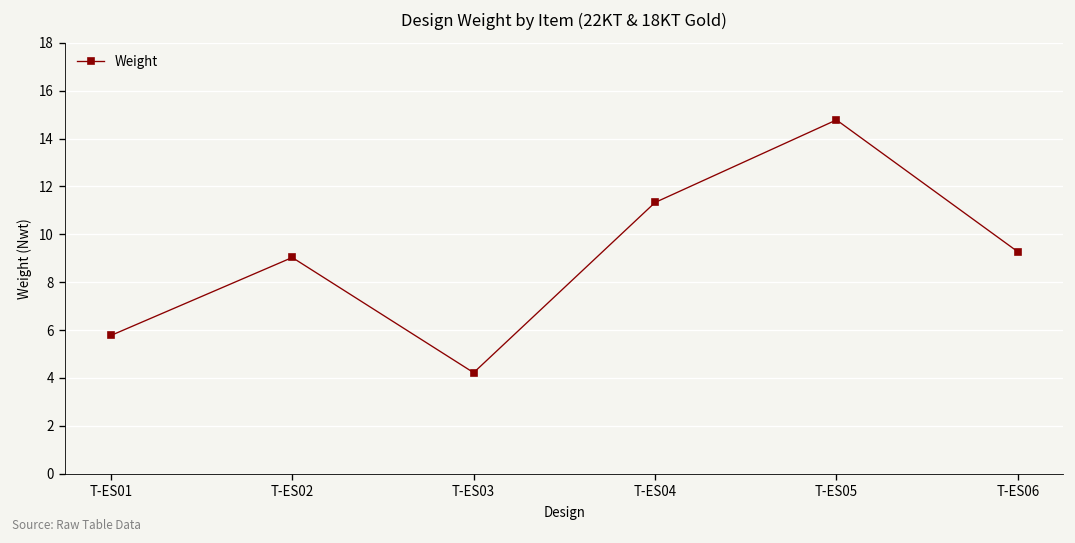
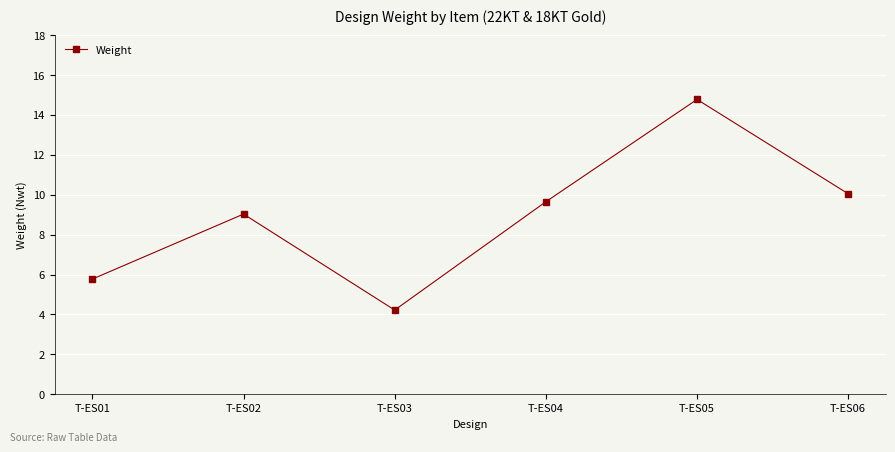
T-ES04: 11.3 -> 9.6
T-ES06: 9.3 -> 10.0
